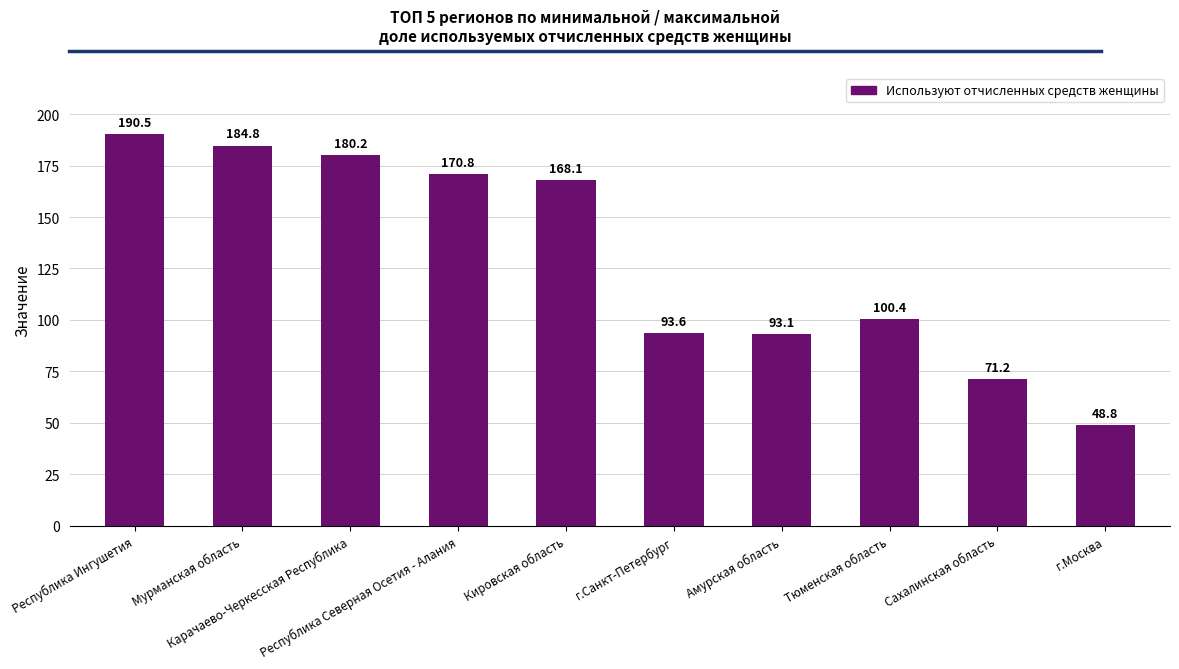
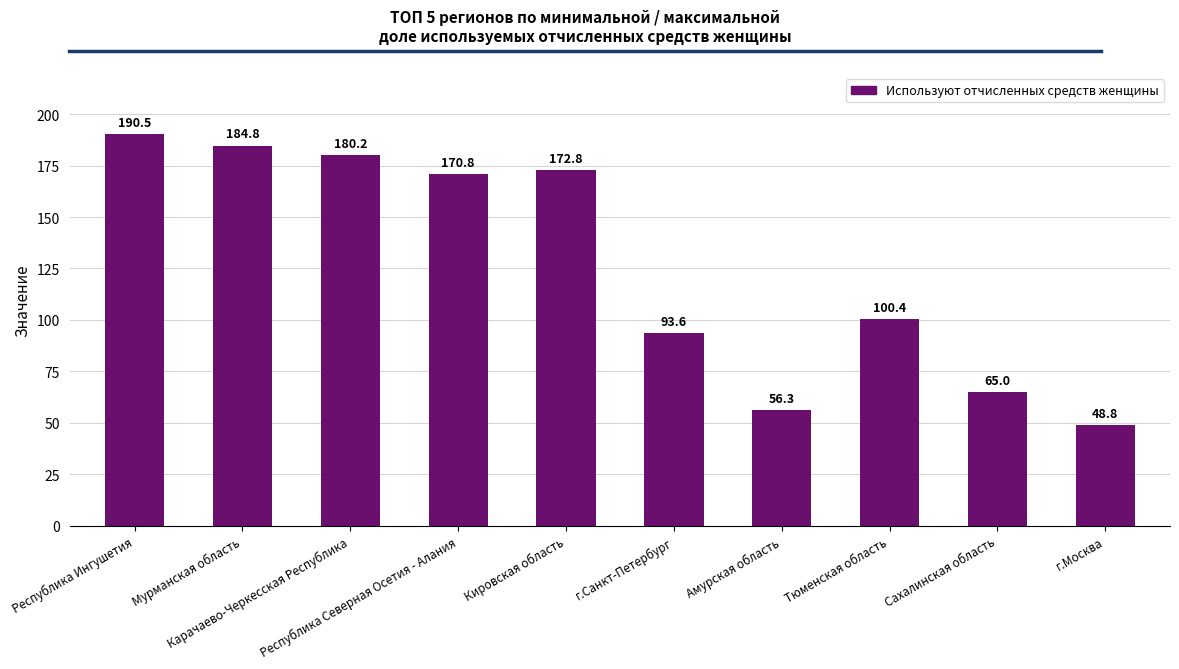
Кировская область: 168.1 -> 172.8
Амурская область: 93.1 -> 56.3
Сахалинская область: 71.2 -> 65.0
